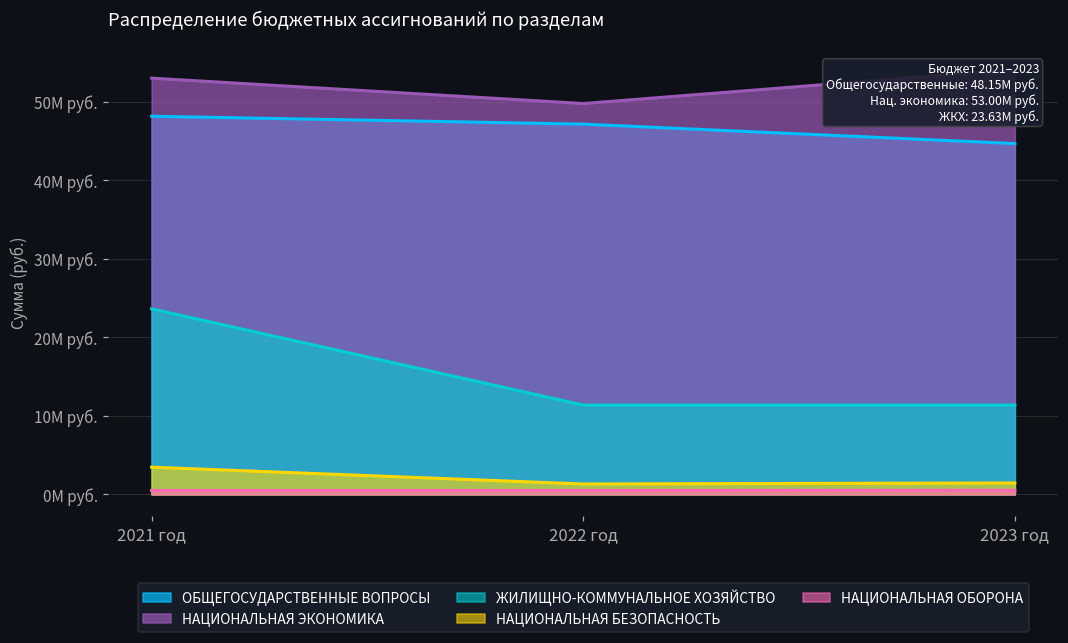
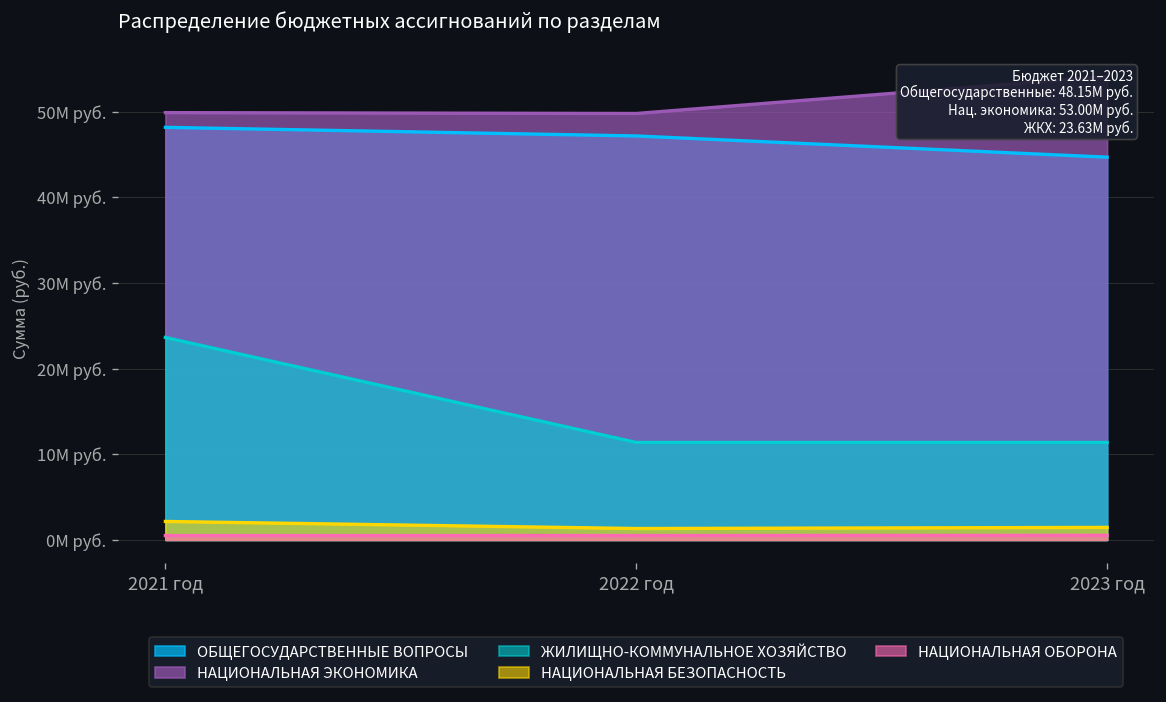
НАЦИОНАЛЬНАЯ ЭКОНОМИКА, 2021 год: 53M руб. -> 50M руб.
НАЦИОНАЛЬНАЯ БЕЗОПАСНОСТЬ, 2021 год: 3M руб. -> 2M руб.
